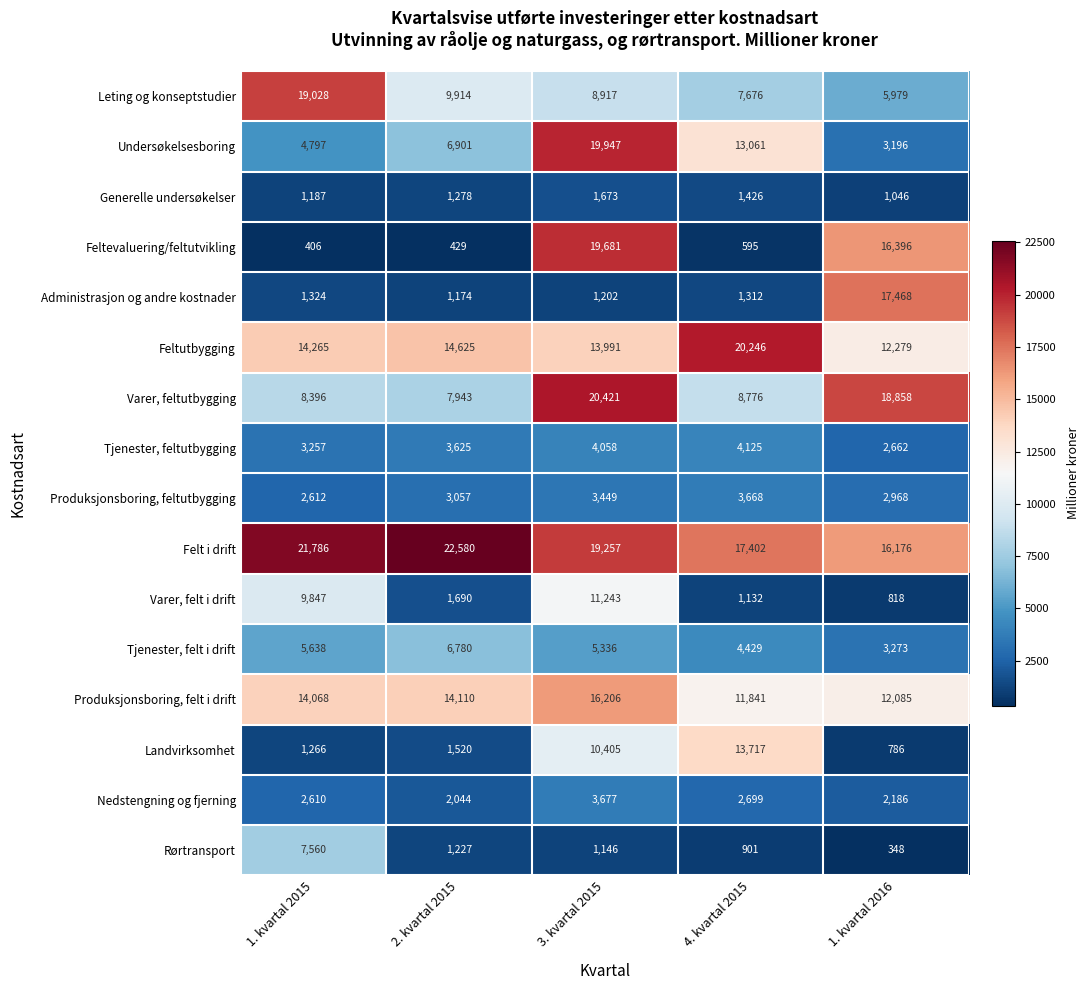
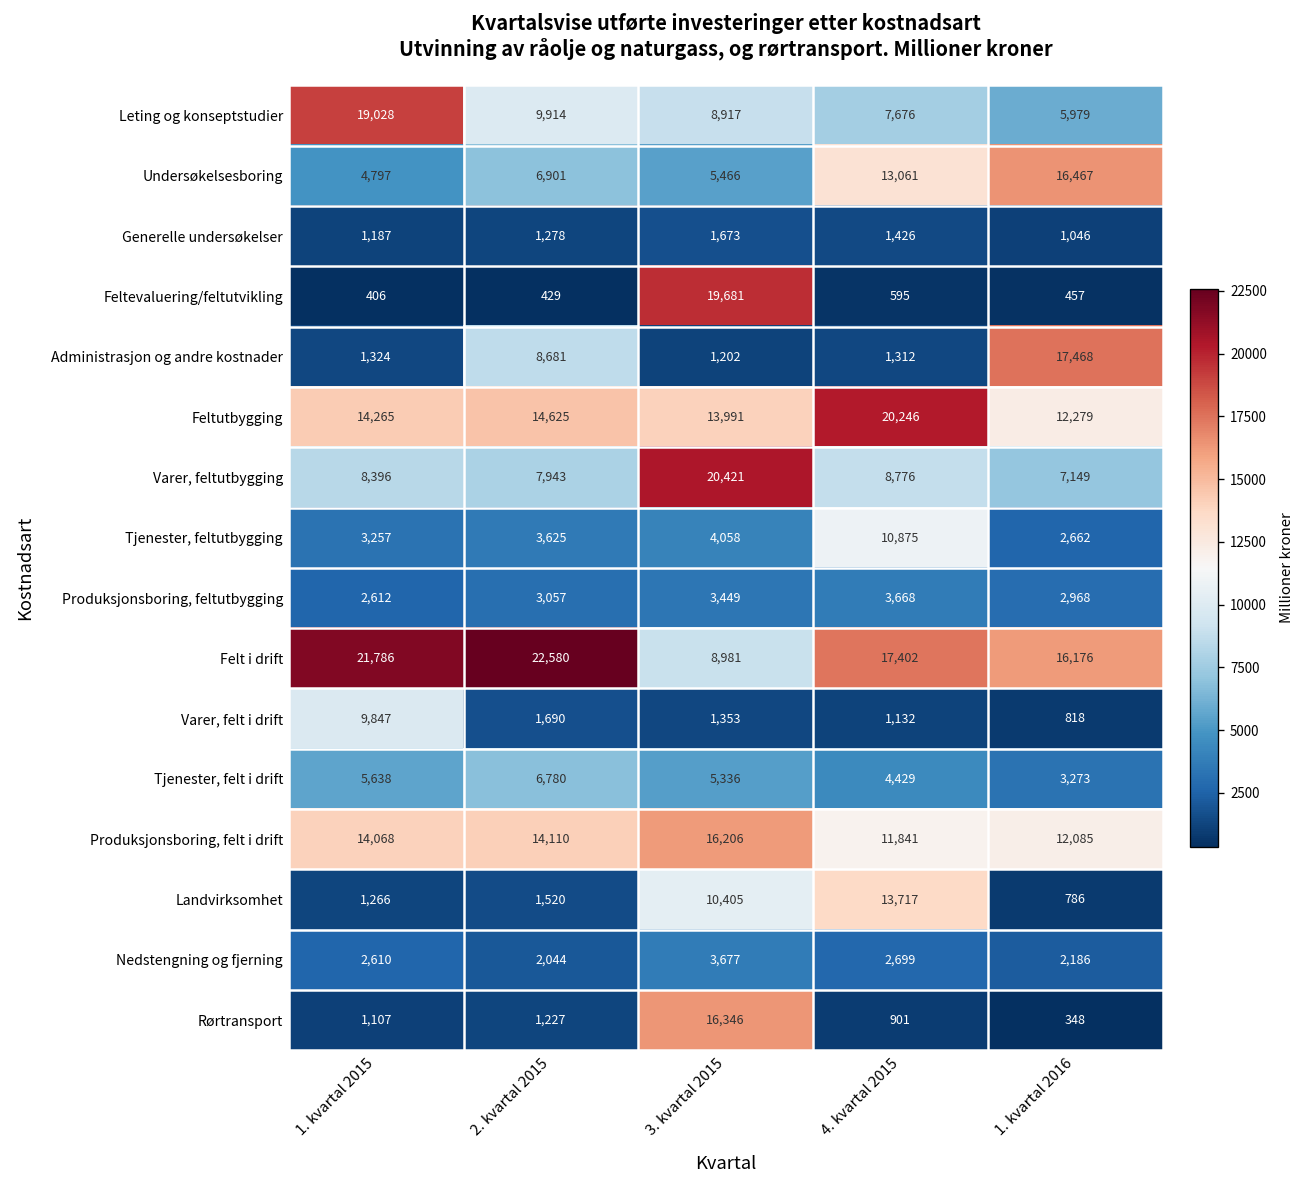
Undersøkelsesboring, 3. kvartal 2015: 19,947 -> 5,466
Undersøkelsesboring, 1. kvartal 2016: 3,196 -> 16,467
Feltevaluering/feltutvikling, 1. kvartal 2016: 16,396 -> 457
Administrasjon og andre kostnader, 2. kvartal 2015: 1,174 -> 8,681
Varer, feltutbygging, 1. kvartal 2016: 18,858 -> 7,149
Tjenester, feltutbygging, 4. kvartal 2015: 4,125 -> 10,875
Felt i drift, 3. kvartal 2015: 19,257 -> 8,981
Varer, felt i drift, 3. kvartal 2015: 11,243 -> 1,353
Rørtransport, 1. kvartal 2015: 7,560 -> 1,107
Rørtransport, 3. kvartal 2015: 1,146 -> 16,346
